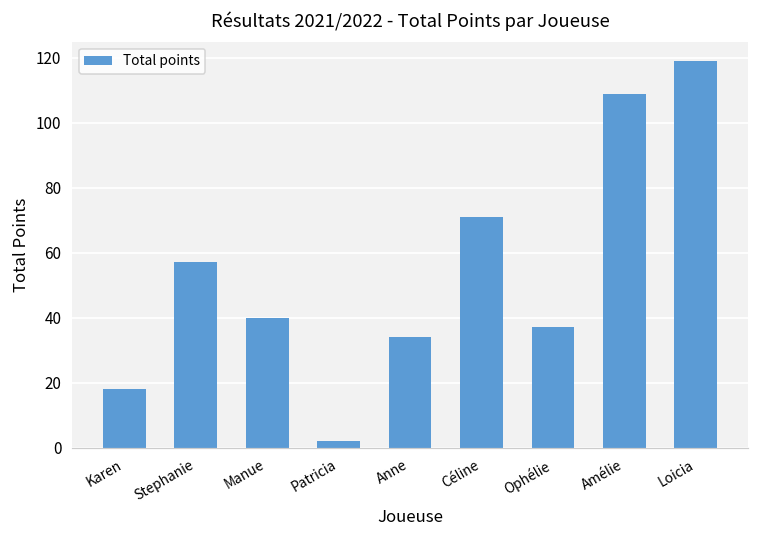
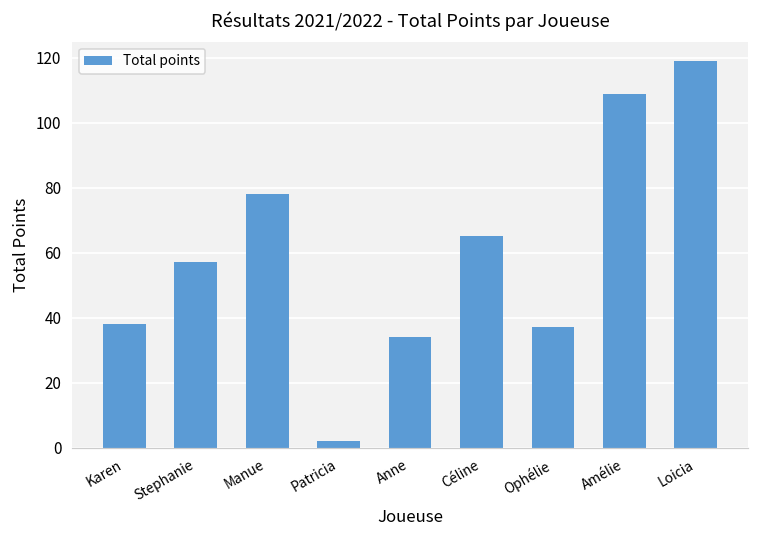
Karen: 18 -> 38
Manue: 40 -> 78
Céline: 71 -> 65
